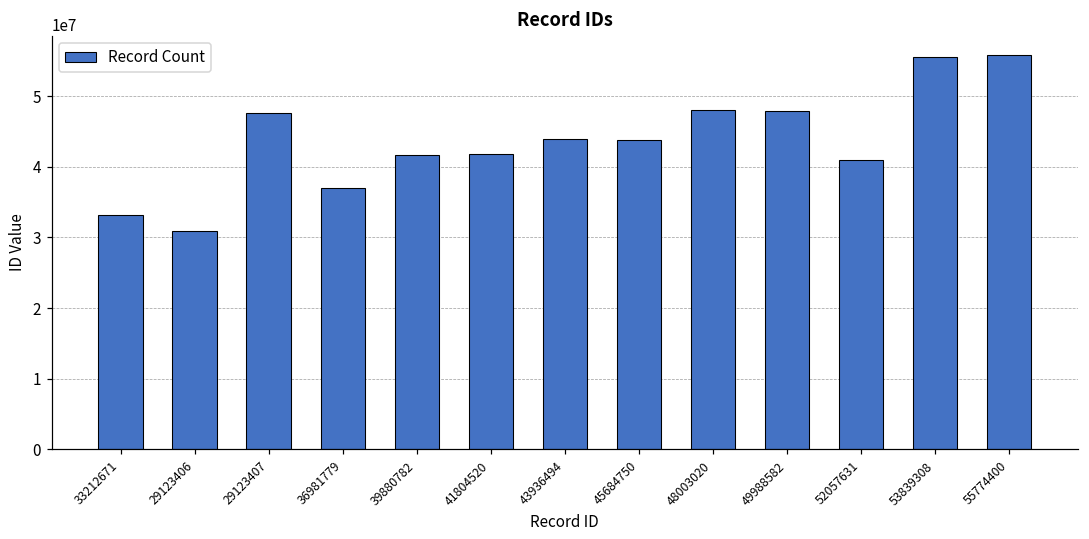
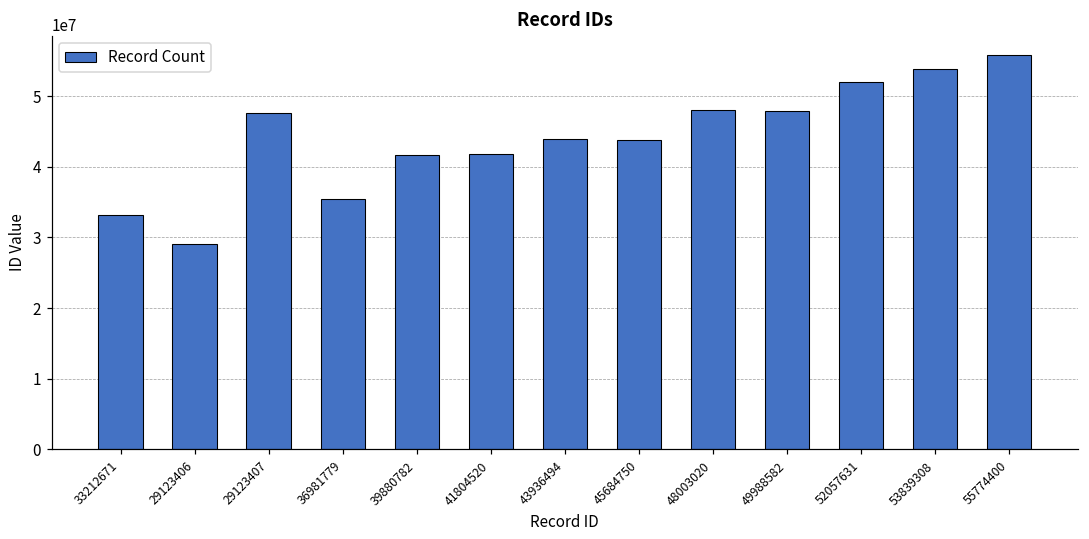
29123406: 31000000 -> 29000000
36981779: 37000000 -> 35000000
52057631: 41000000 -> 52000000
53839308: 55000000 -> 54000000
